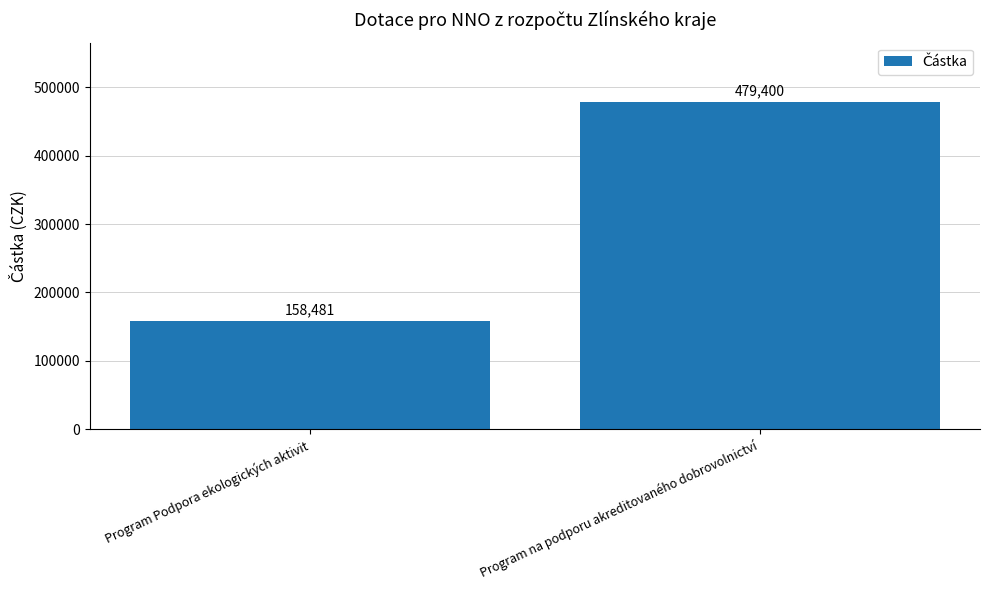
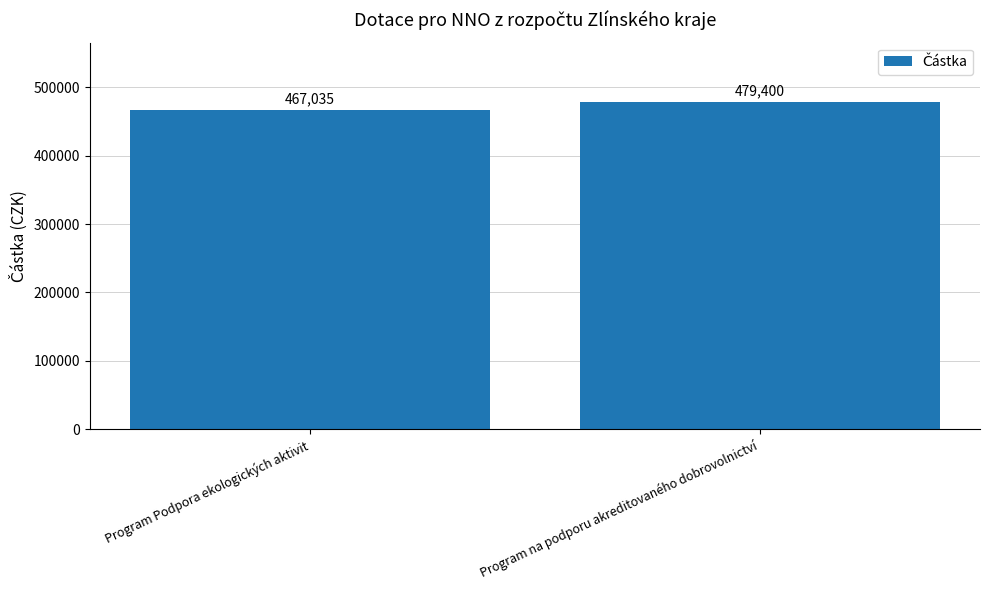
Program Podpora ekologických aktivit: 158,481 -> 467,035
